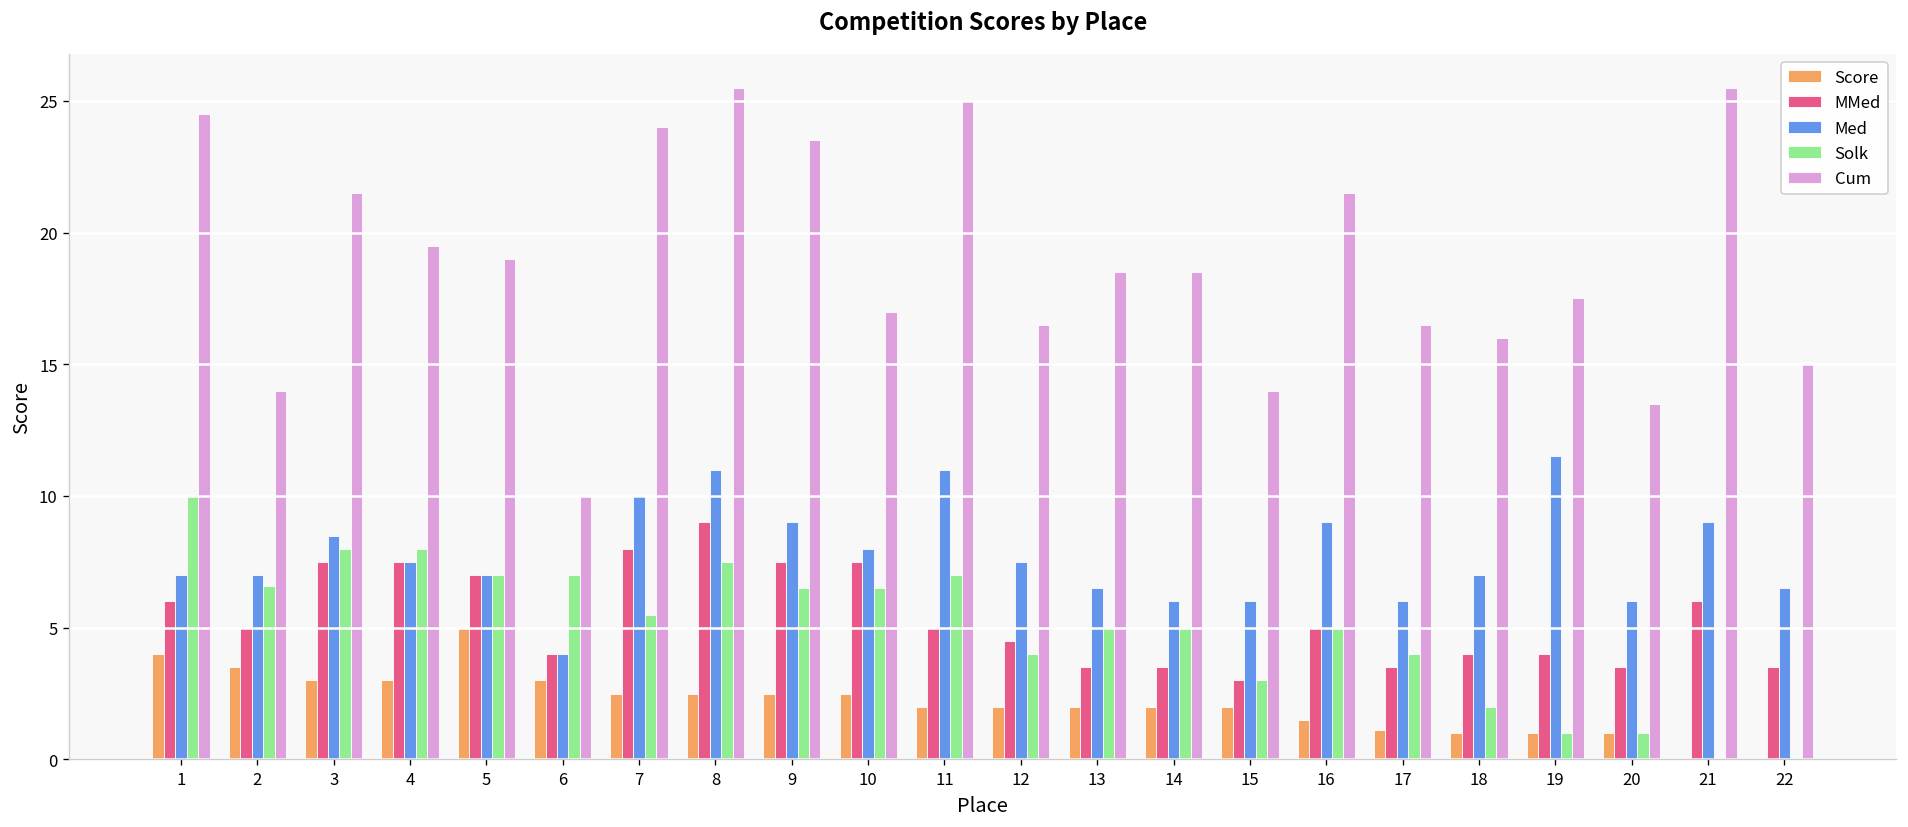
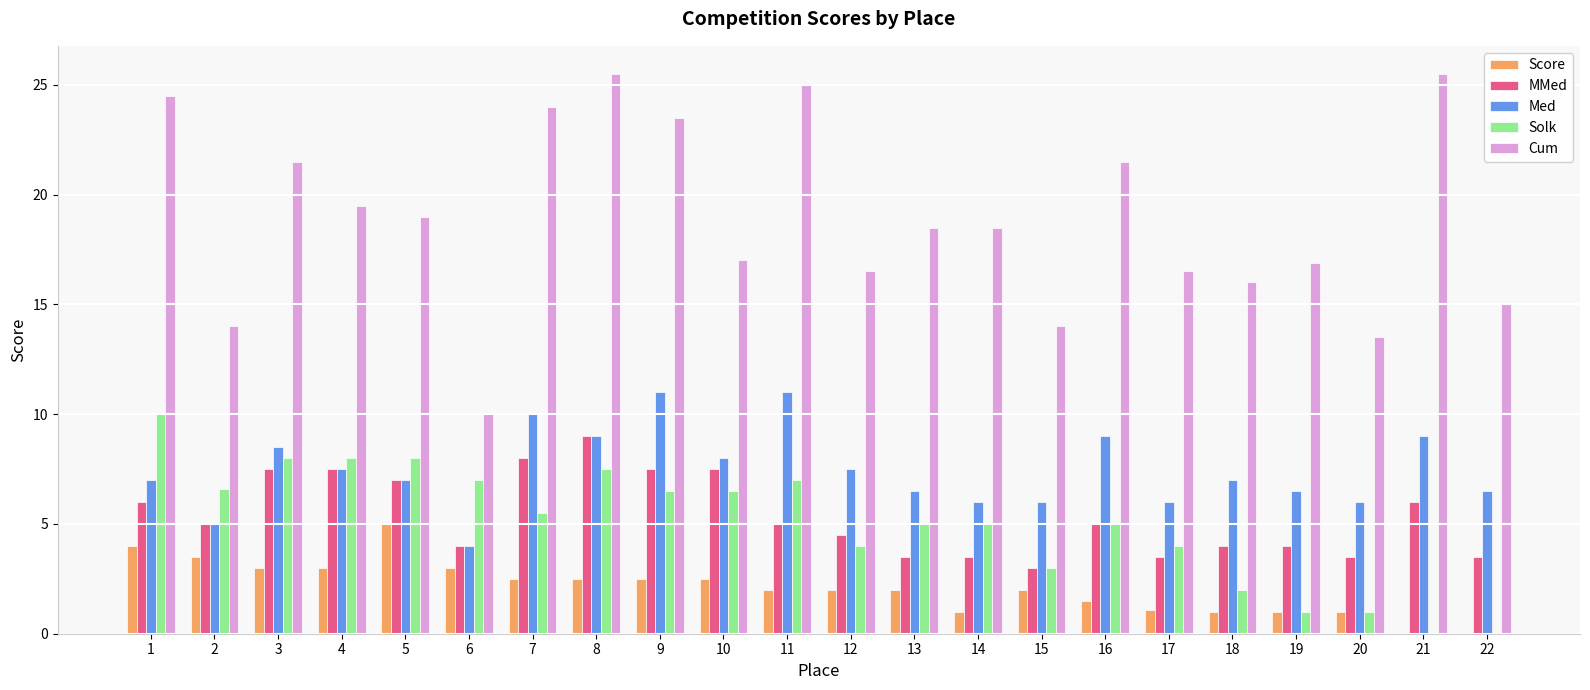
Med, 2: 7 -> 5
Solk, 5: 7 -> 8
Med, 8: 11 -> 9
Med, 9: 9 -> 11
Score, 14: 2 -> 1
Med, 19: 11.5 -> 6.5
Cum, 19: 17.5 -> 16.9
